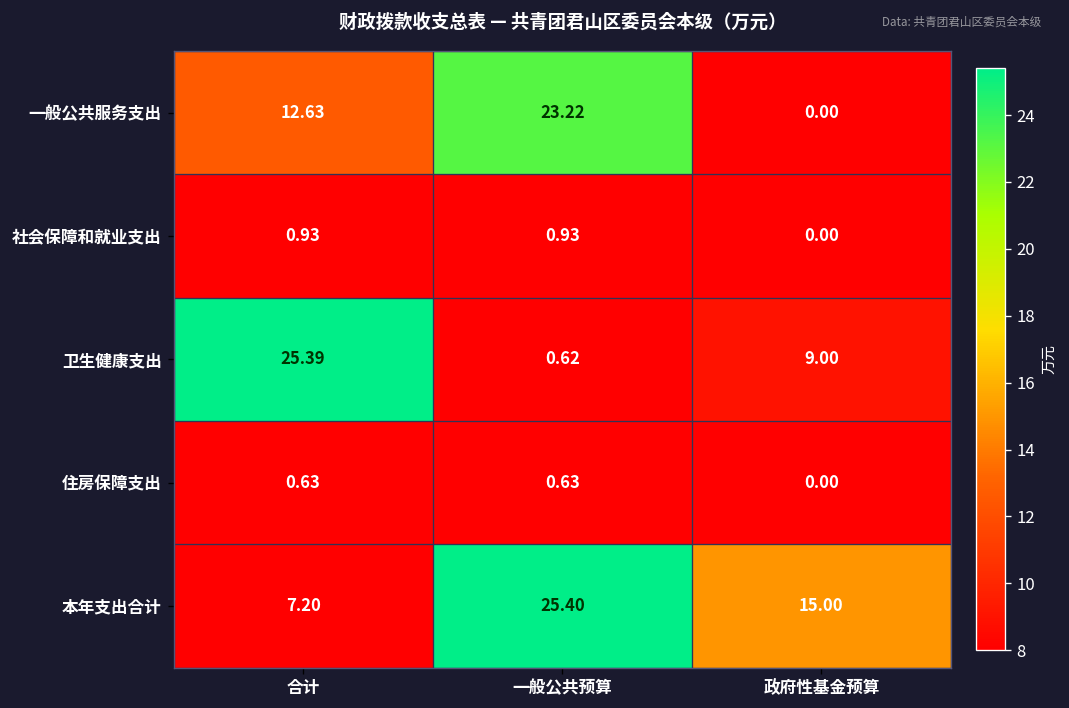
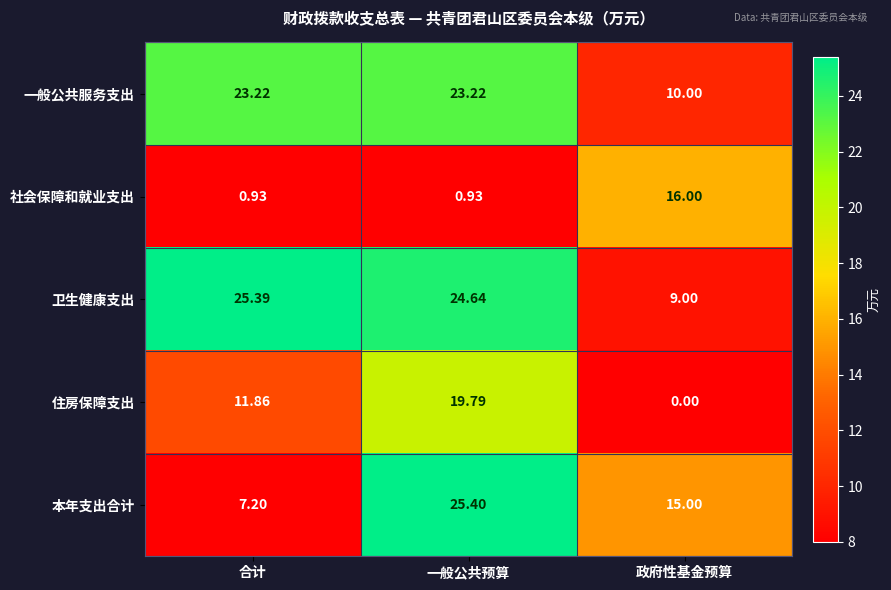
一般公共服务支出, 合计: 12.63 -> 23.22
一般公共服务支出, 政府性基金预算: 0.00 -> 10.00
社会保障和就业支出, 政府性基金预算: 0.00 -> 16.00
卫生健康支出, 一般公共预算: 0.62 -> 24.64
住房保障支出, 合计: 0.63 -> 11.86
住房保障支出, 一般公共预算: 0.63 -> 19.79
